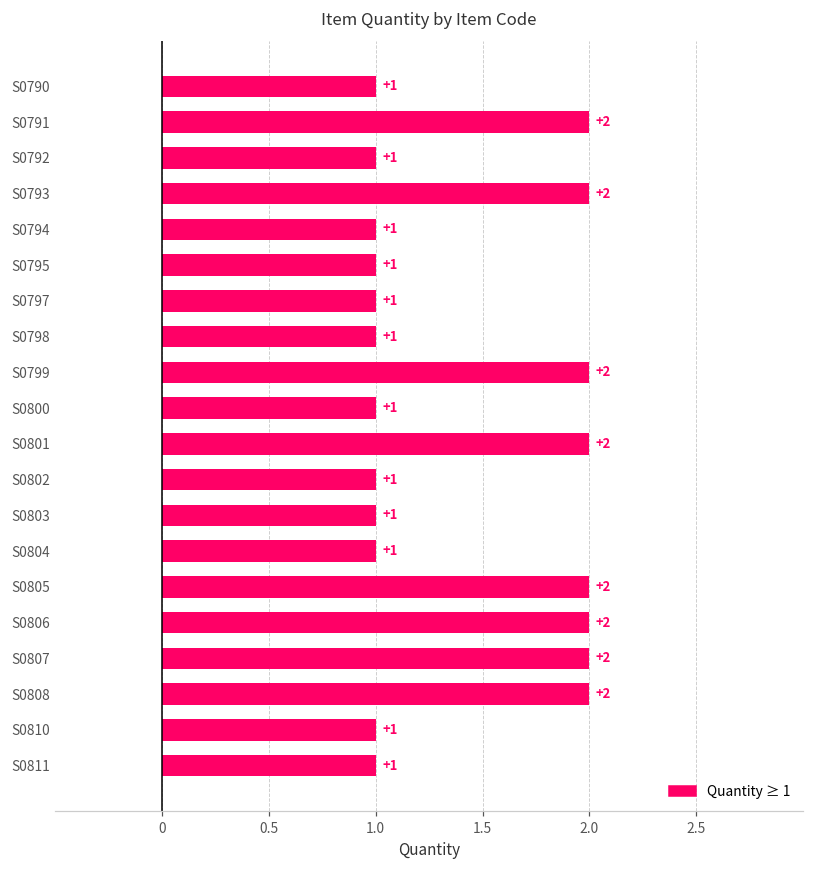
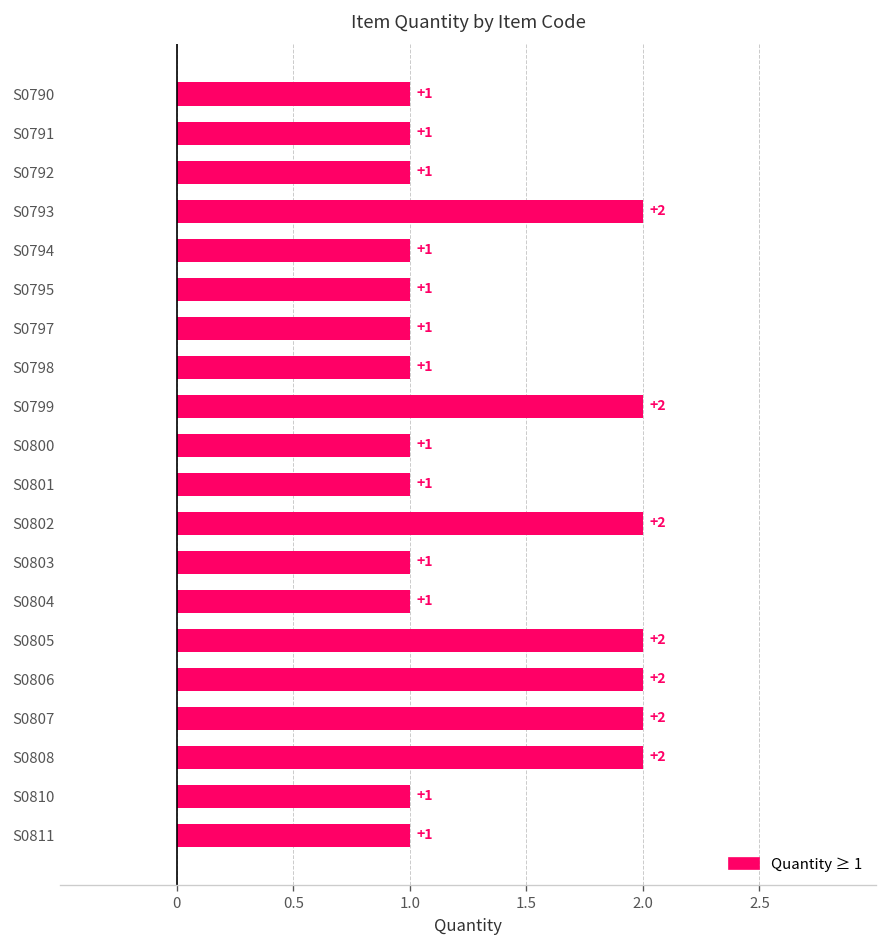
S0791: +2 -> +1
S0801: +2 -> +1
S0802: +1 -> +2
